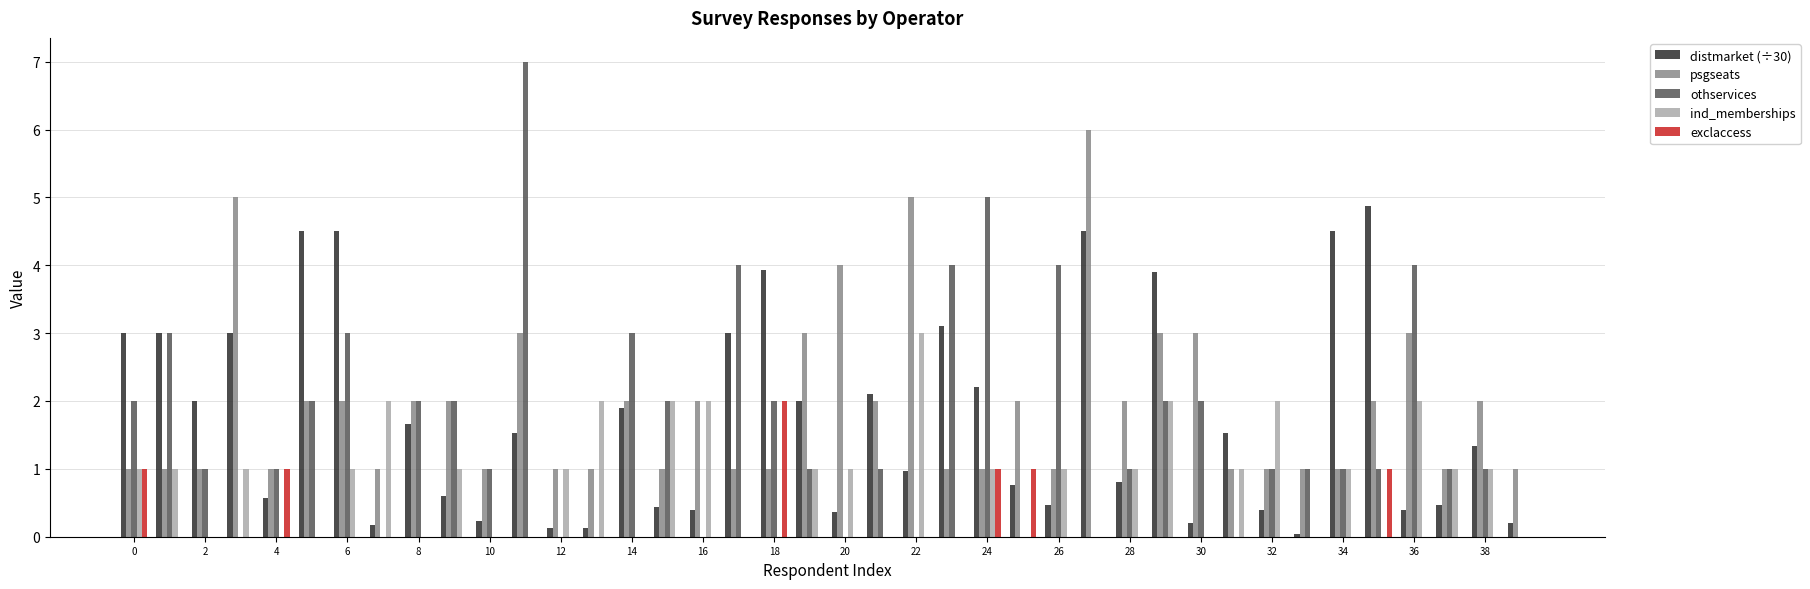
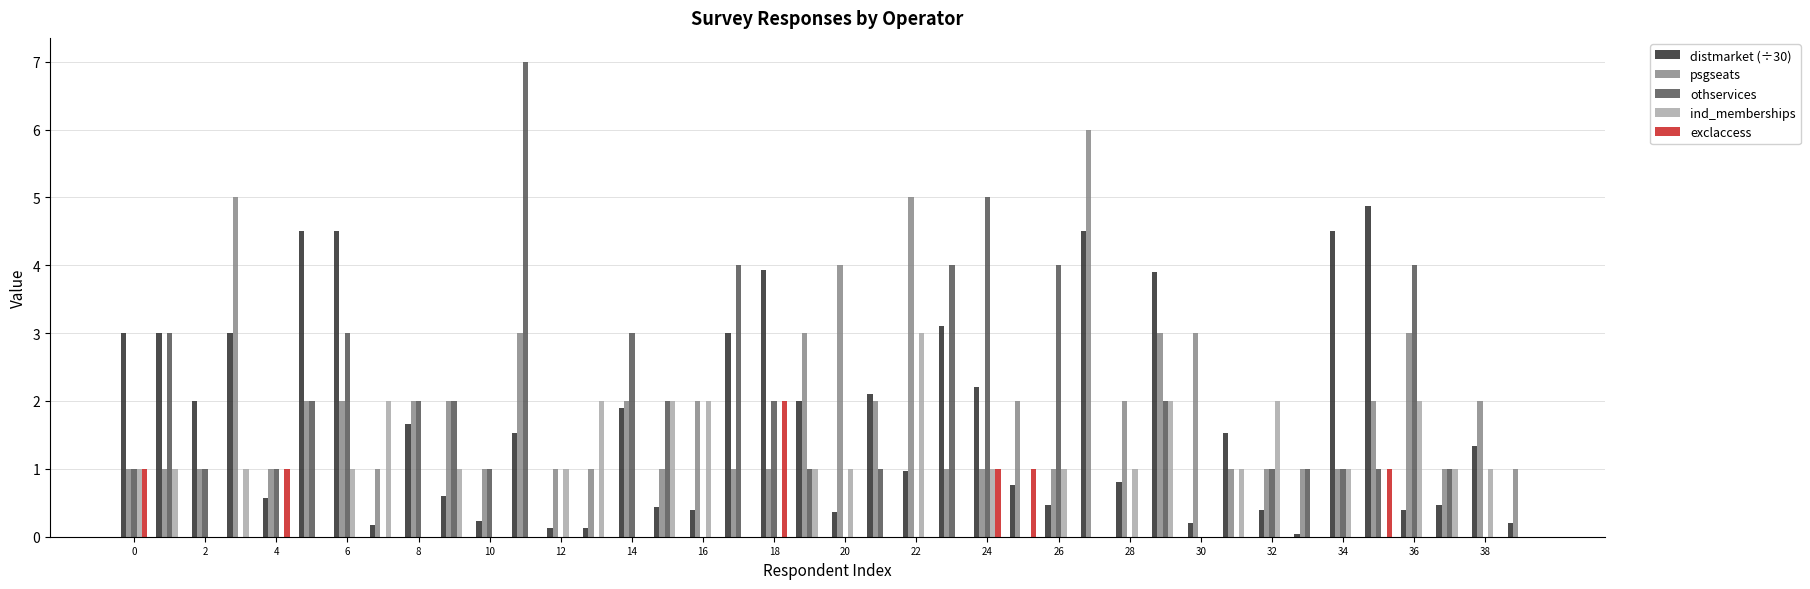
othservices, 0: 2 -> 1
othservices, 28: 1 -> 0
othservices, 30: 2 -> 0
othservices, 38: 1 -> 0
